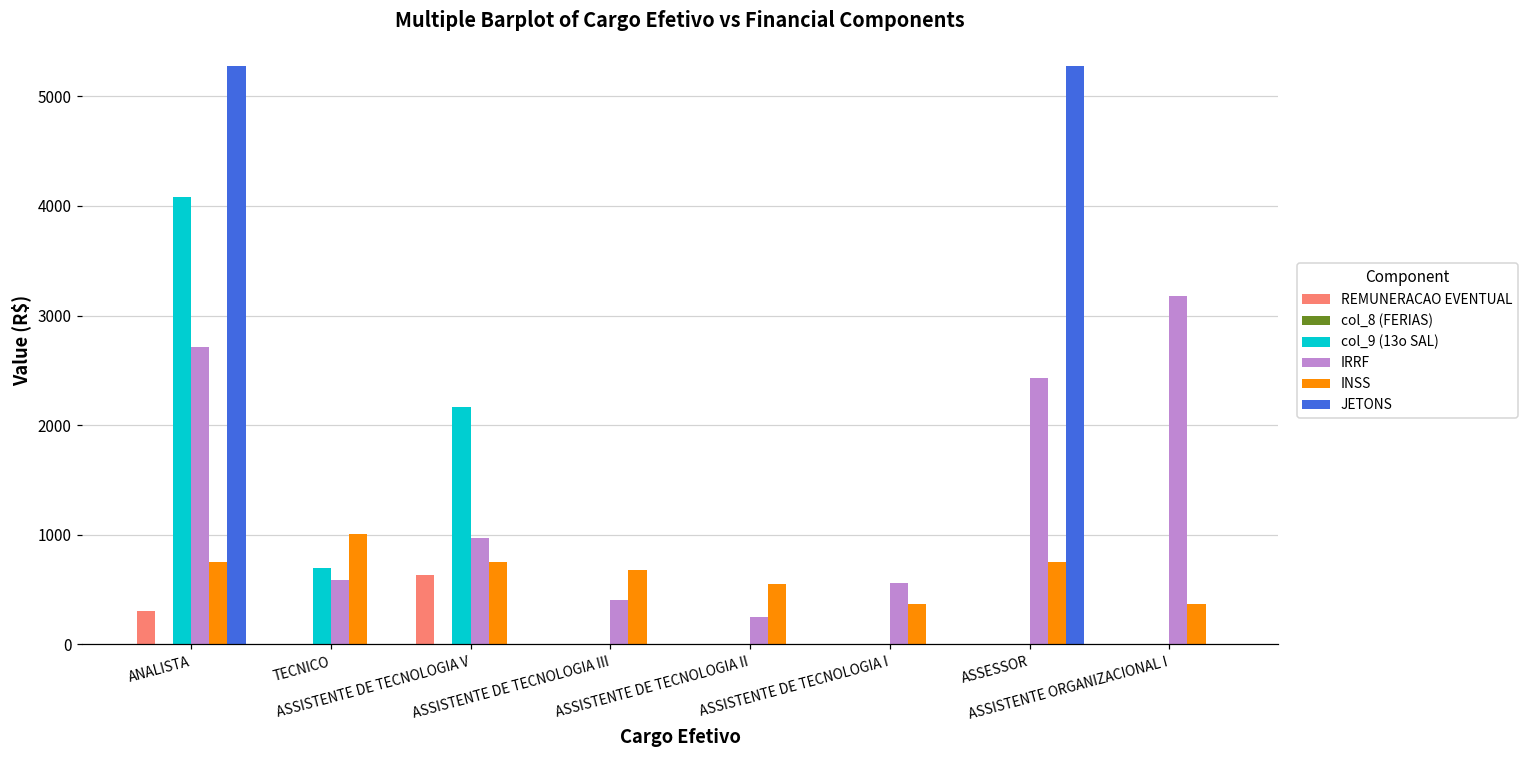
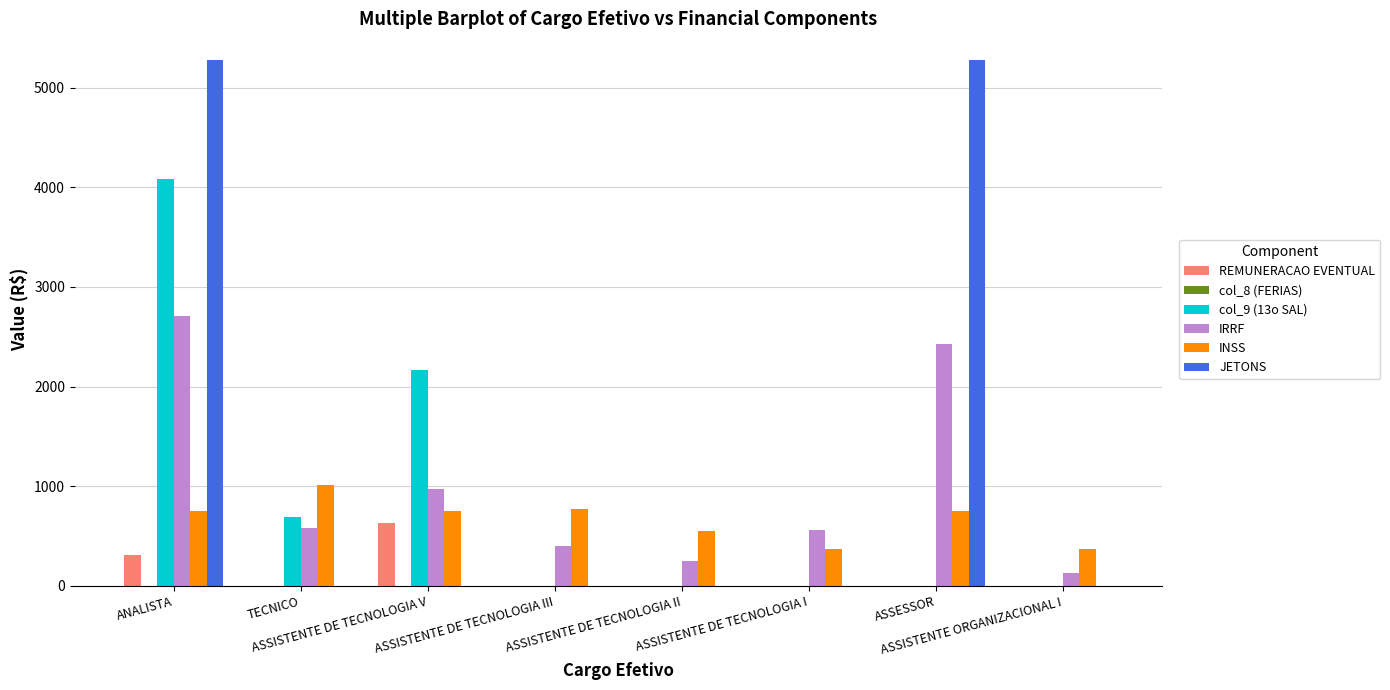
INSS, ASSISTENTE DE TECNOLOGIA III: 700 -> 800
IRRF, ASSISTENTE ORGANIZACIONAL I: 3200 -> 100
